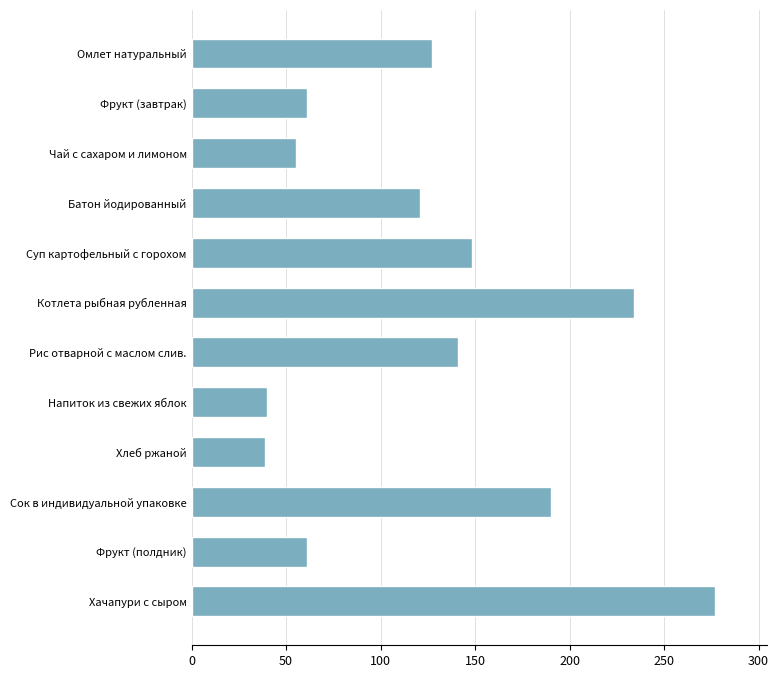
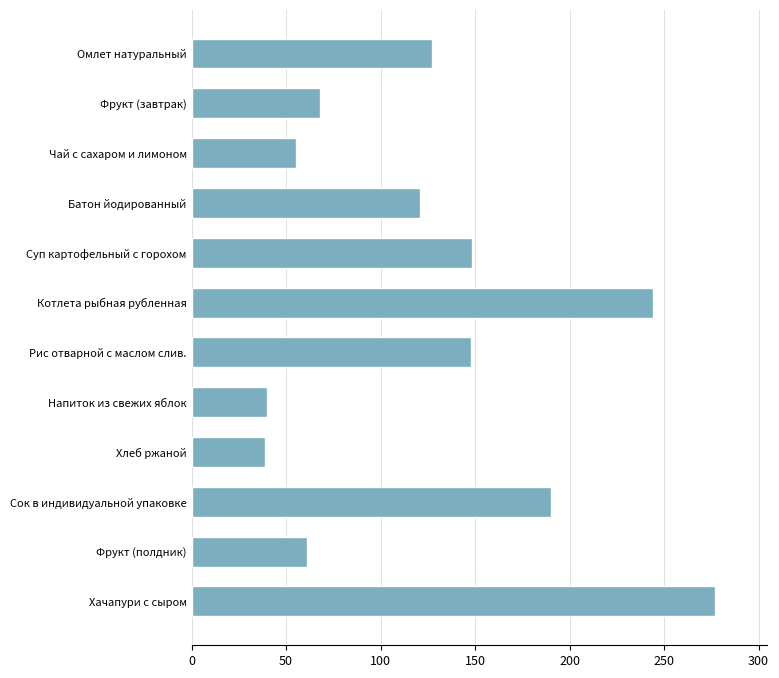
Фрукт (завтрак): 61 -> 68
Котлета рыбная рубленная: 234 -> 244
Рис отварной с маслом слив.: 141 -> 148
